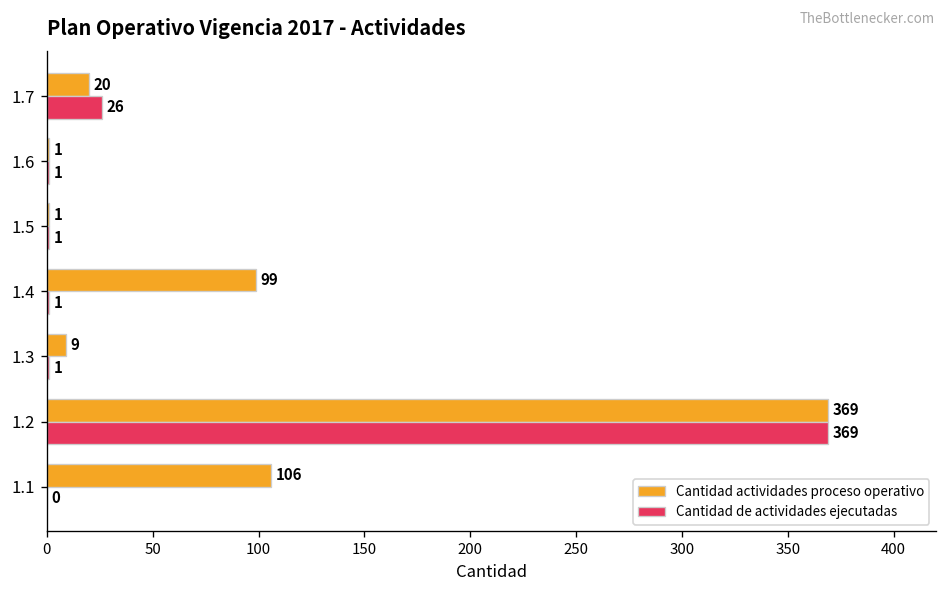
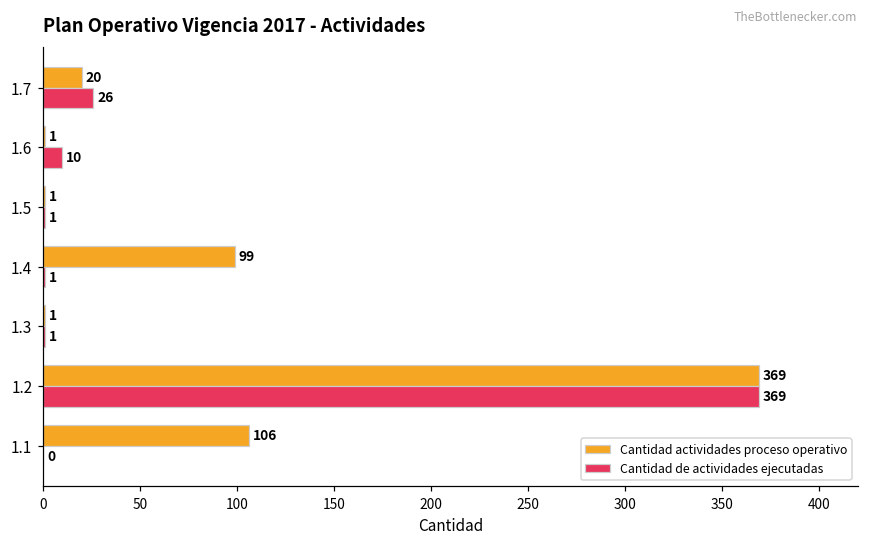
Cantidad de actividades ejecutadas, 1.6: 1 -> 10
Cantidad actividades proceso operativo, 1.3: 9 -> 1
